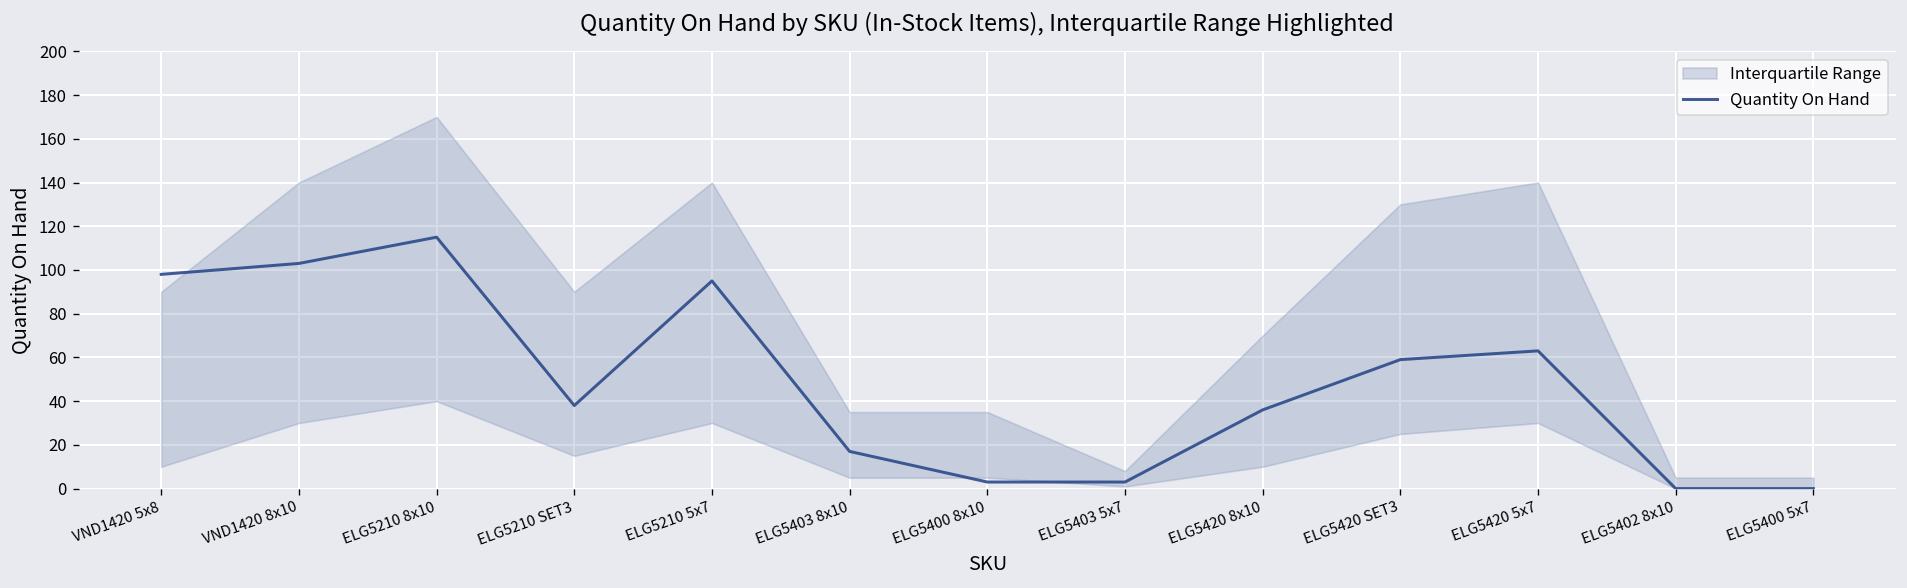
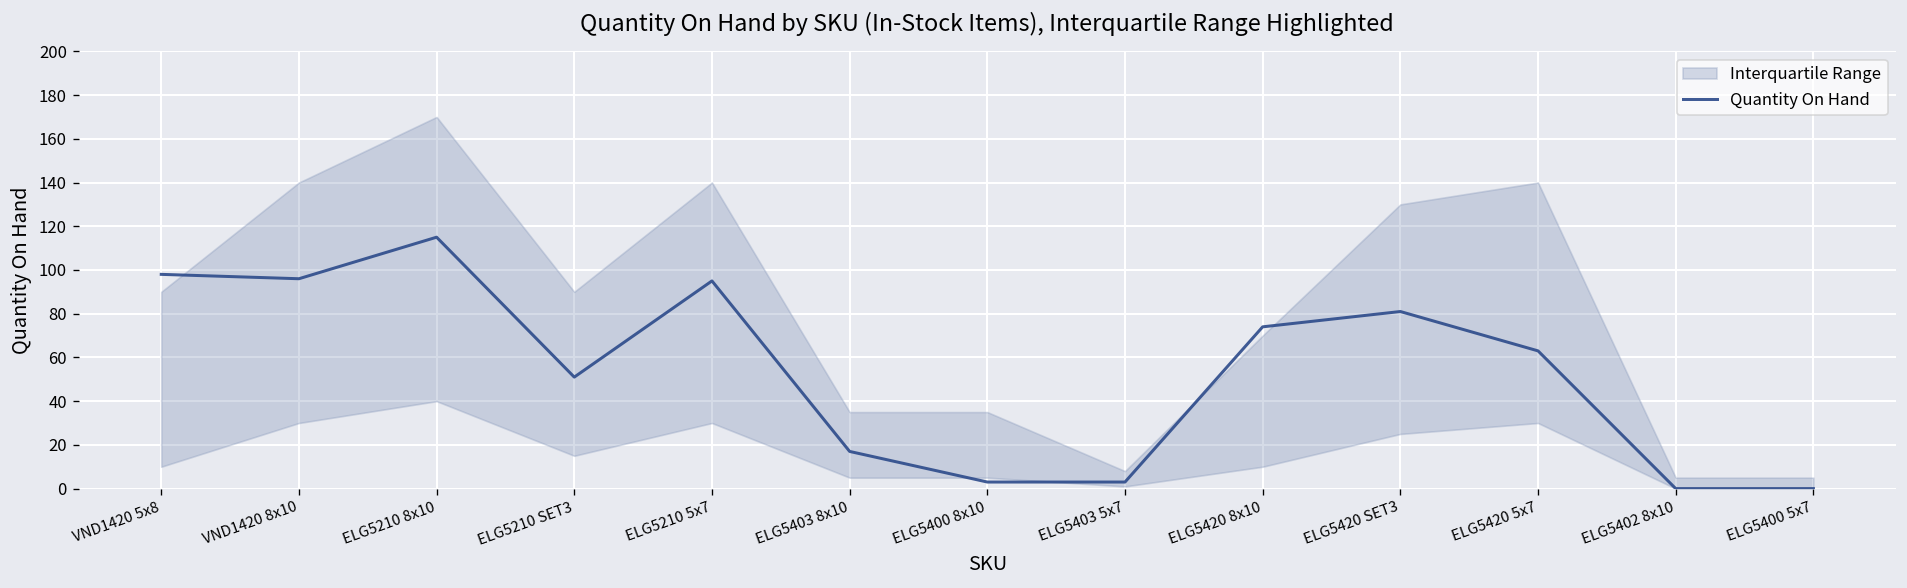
Quantity On Hand, VND1420 8x10: 103 -> 96
Quantity On Hand, ELG5210 SET3: 38 -> 51
Quantity On Hand, ELG5420 8x10: 36 -> 74
Quantity On Hand, ELG5420 SET3: 59 -> 81
